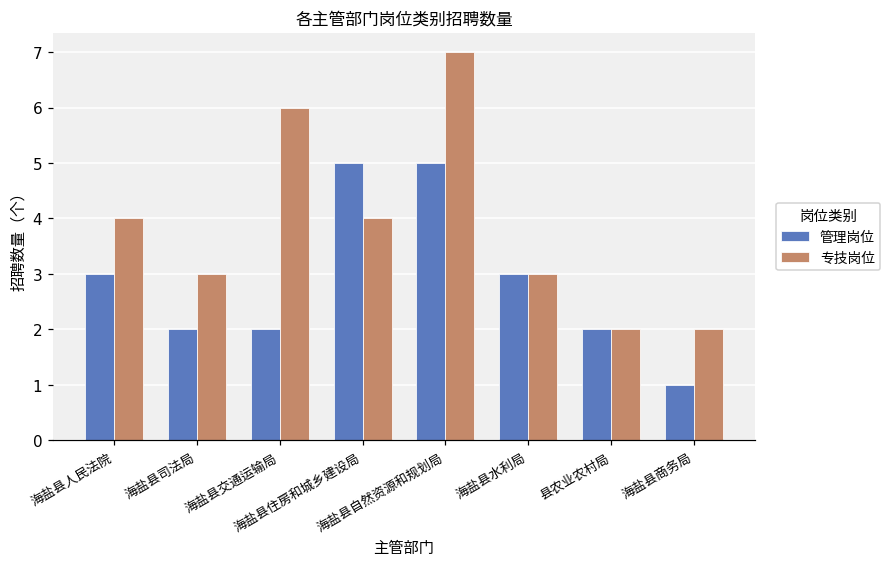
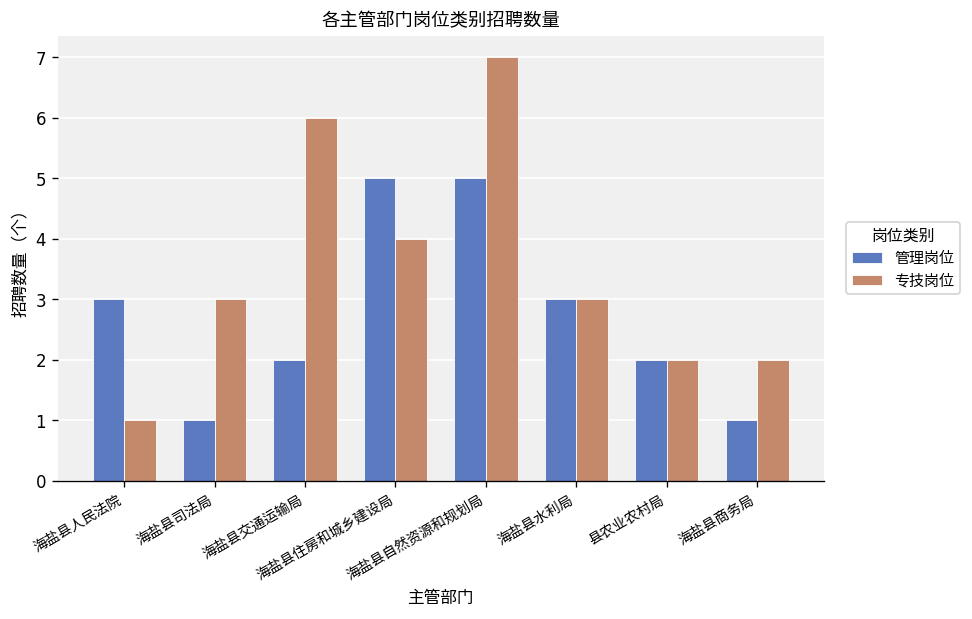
专技岗位, 海盐县人民法院: 4 -> 1
管理岗位, 海盐县司法局: 2 -> 1
